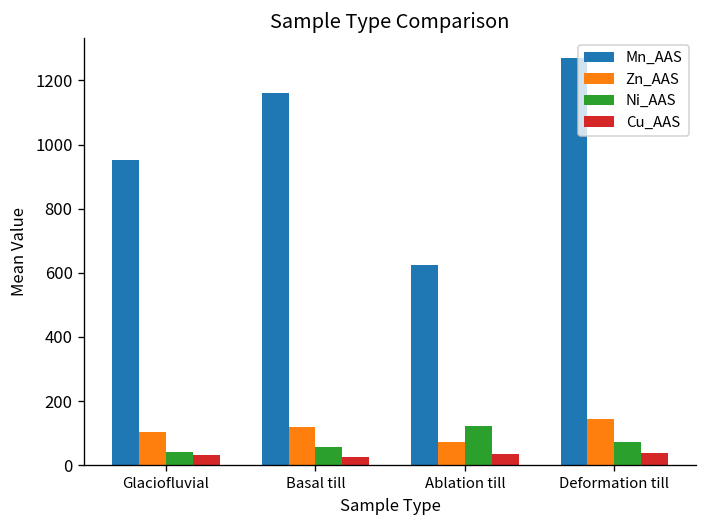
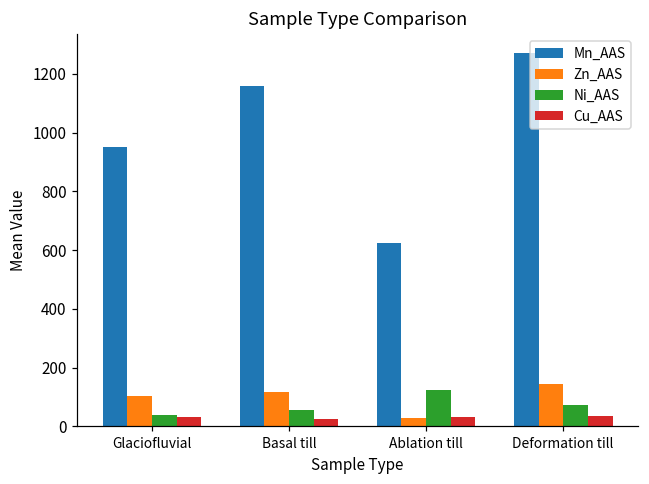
Zn_AAS, Ablation till: 70 -> 30
